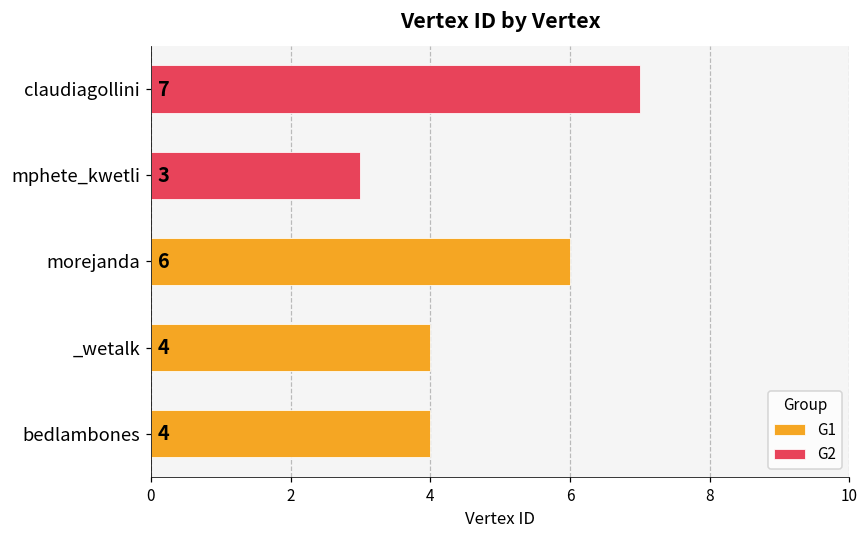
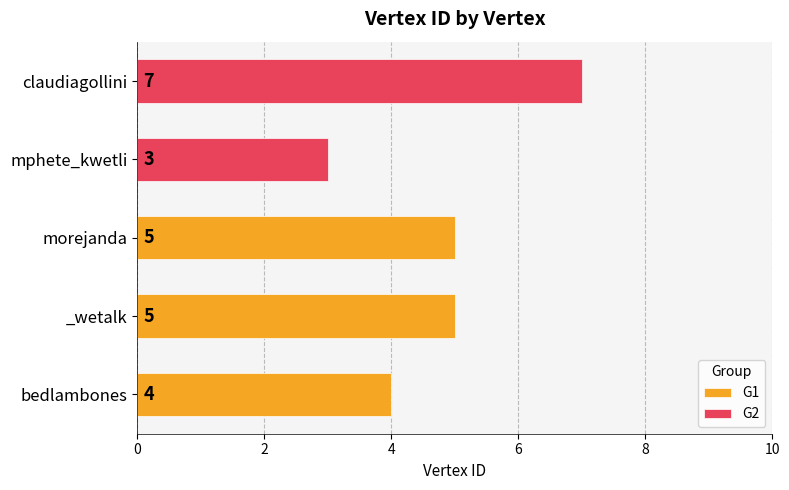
G1, morejanda: 6 -> 5
G1, _wetalk: 4 -> 5
